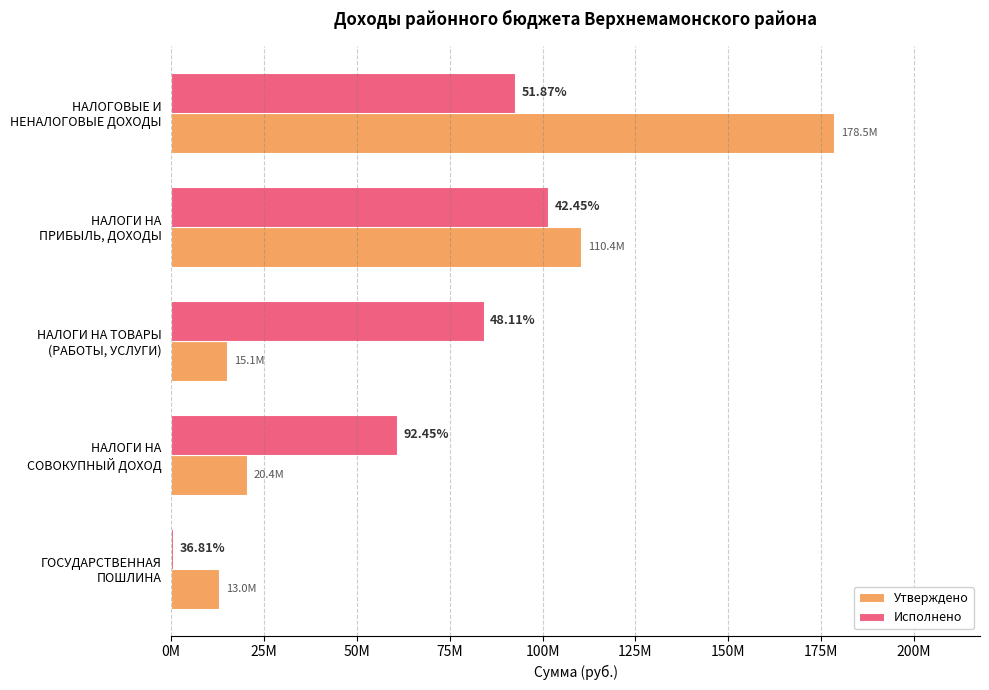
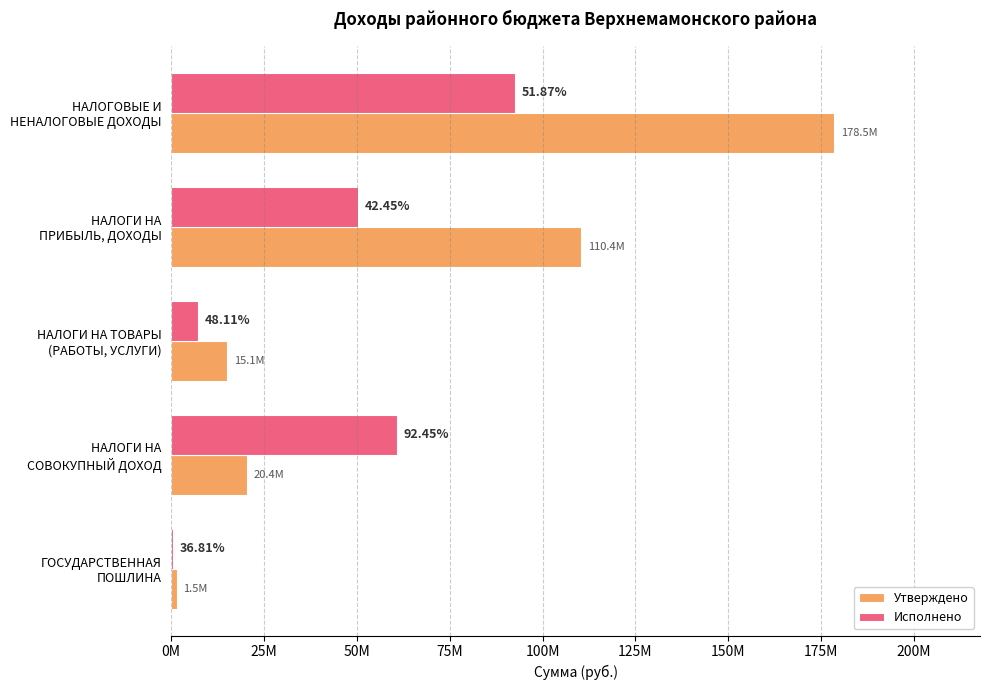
Исполнено, НАЛОГИ НА ПРИБЫЛЬ, ДОХОДЫ: 102000000 -> 50000000
Исполнено, НАЛОГИ НА ТОВАРЫ (РАБОТЫ, УСЛУГИ): 84000000 -> 7000000
Утверждено, ГОСУДАРСТВЕННАЯ ПОШЛИНА: 13.0M -> 1.5M
